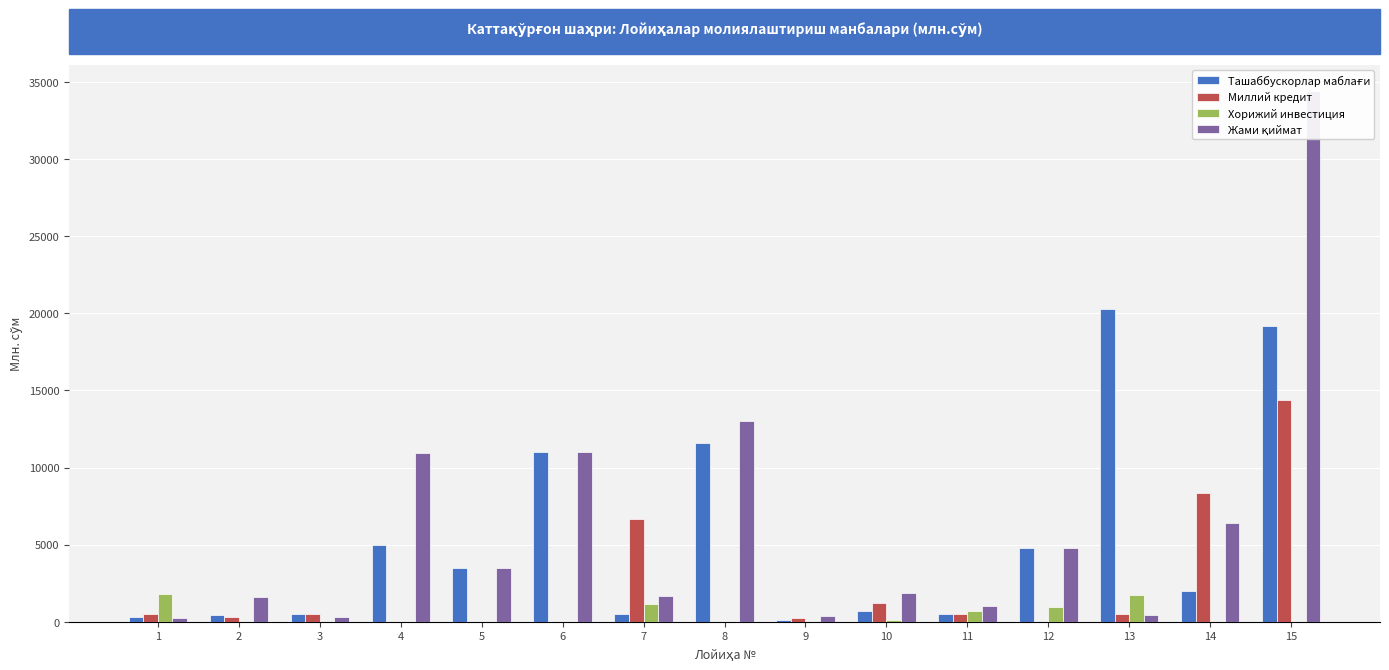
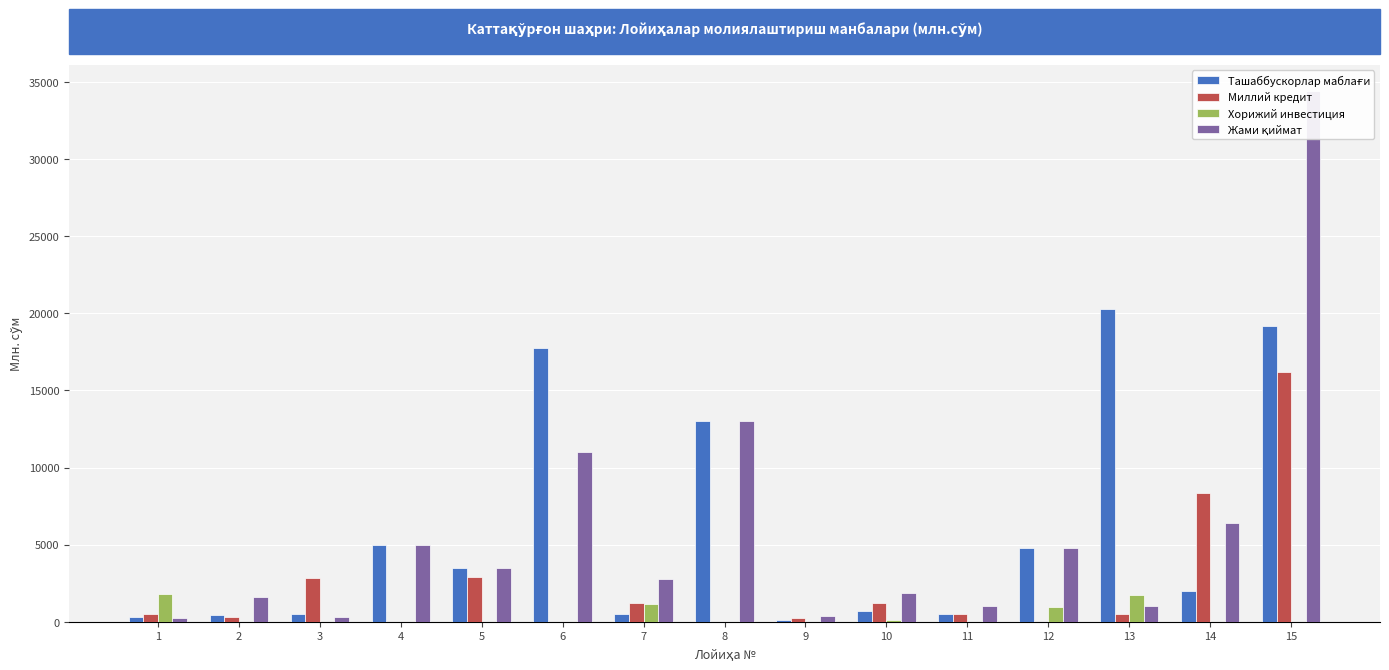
Миллий кредит, 3: 500 -> 2900
Жами қиймат, 4: 11000 -> 5000
Миллий кредит, 5: 0 -> 2900
Ташаббускорлар маблағи, 6: 11000 -> 17700
Миллий кредит, 7: 6700 -> 1200
Жами қиймат, 7: 1700 -> 2800
Ташаббускорлар маблағи, 8: 11600 -> 13000
Хорижий инвестиция, 11: 700 -> 0
Жами қиймат, 13: 400 -> 1000
Миллий кредит, 15: 14400 -> 16200
